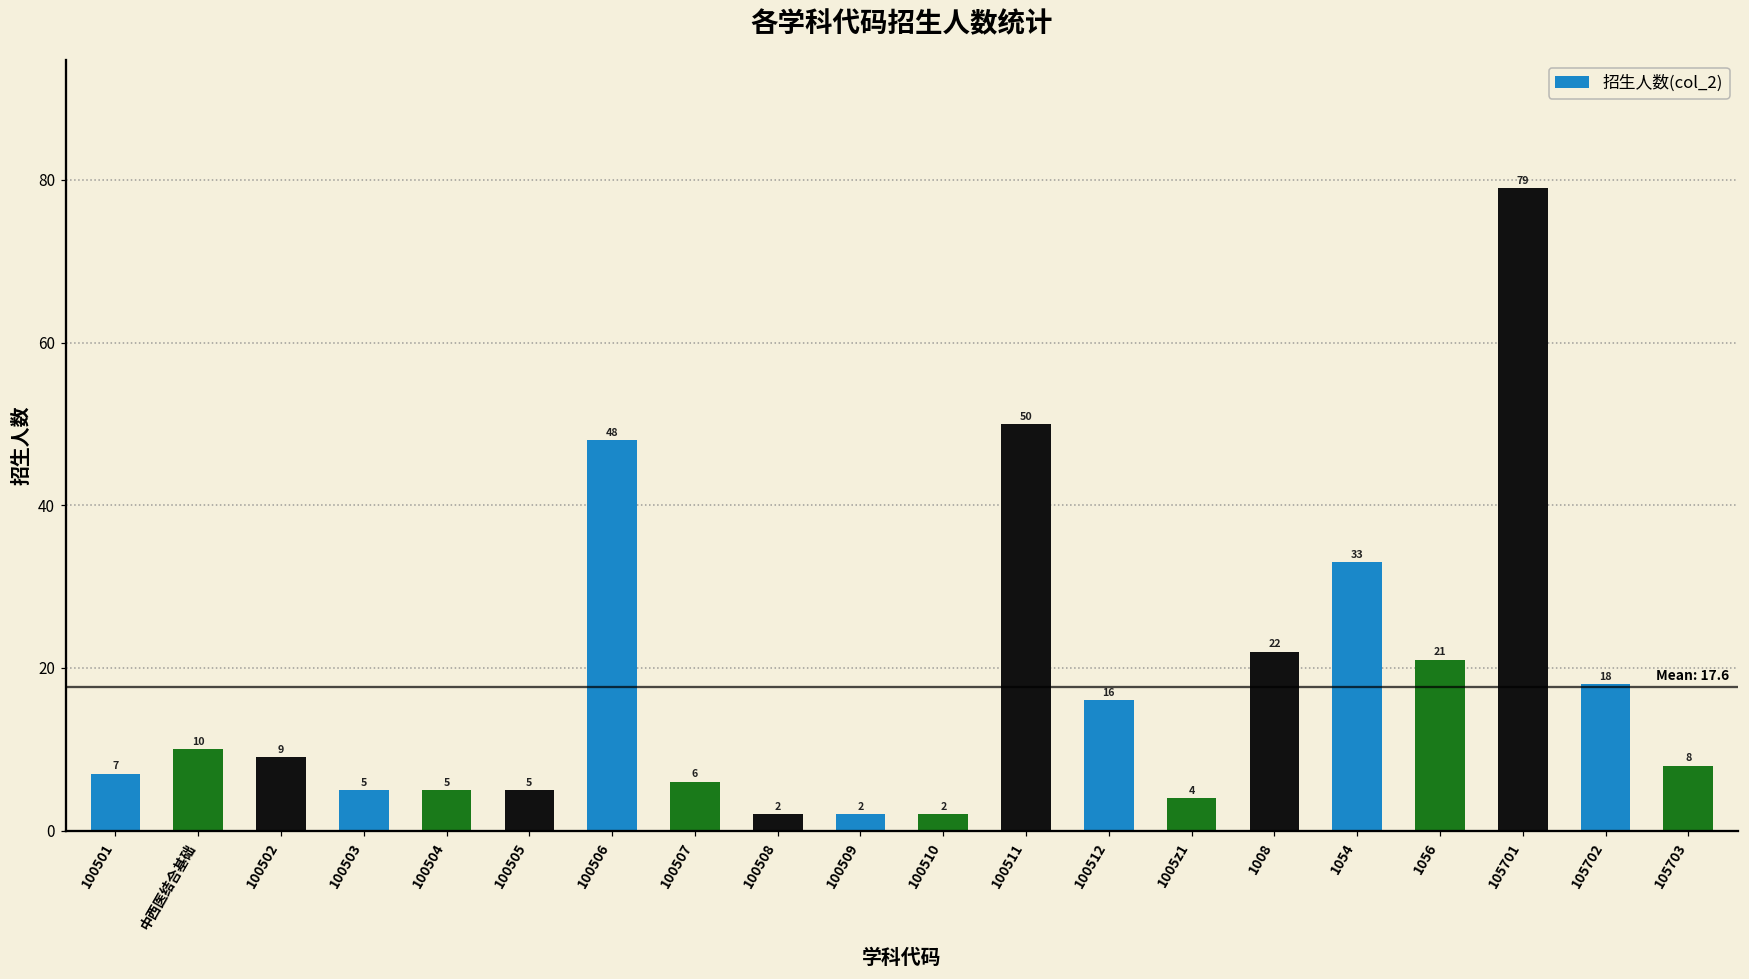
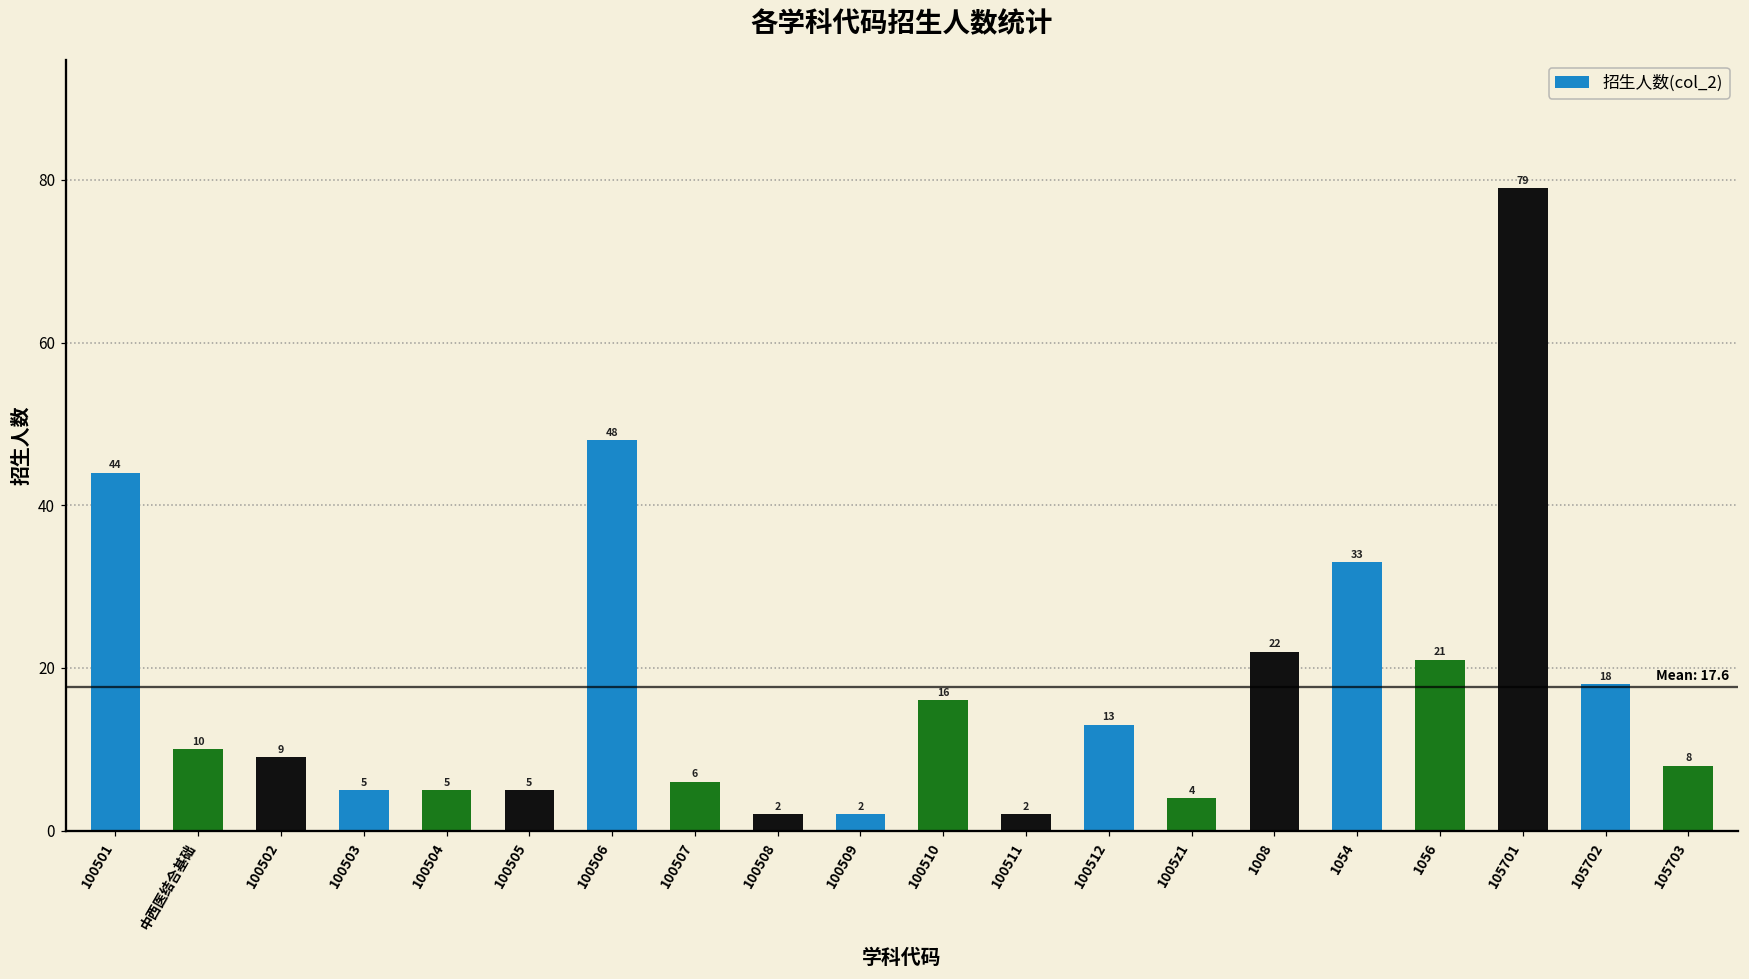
100501: 7 -> 44
100510: 2 -> 16
100511: 50 -> 2
100512: 16 -> 13
